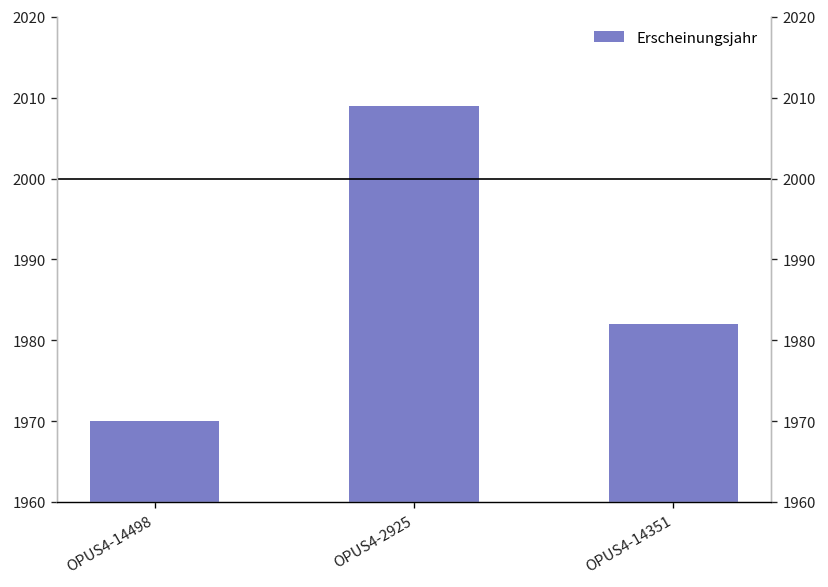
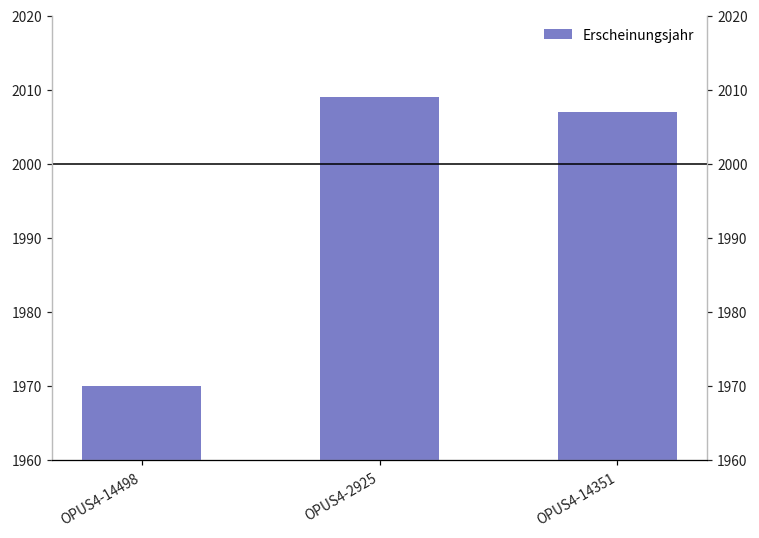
OPUS4-14351: 1982 -> 2007
